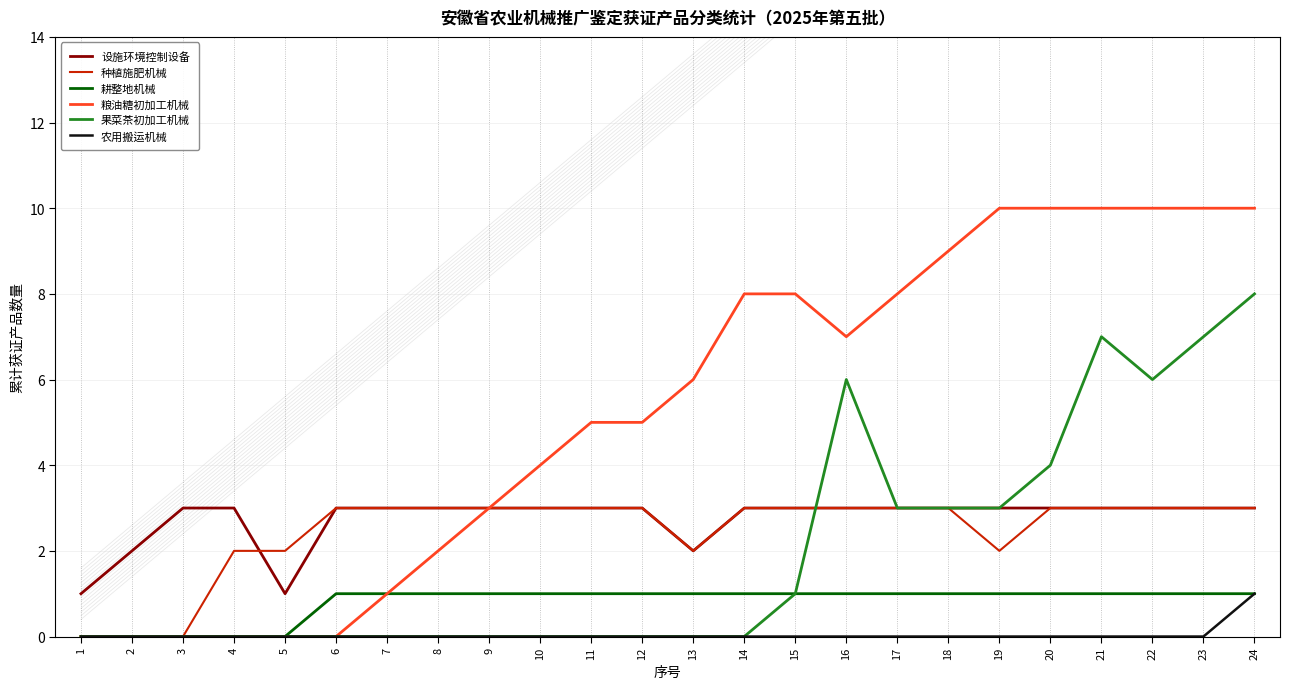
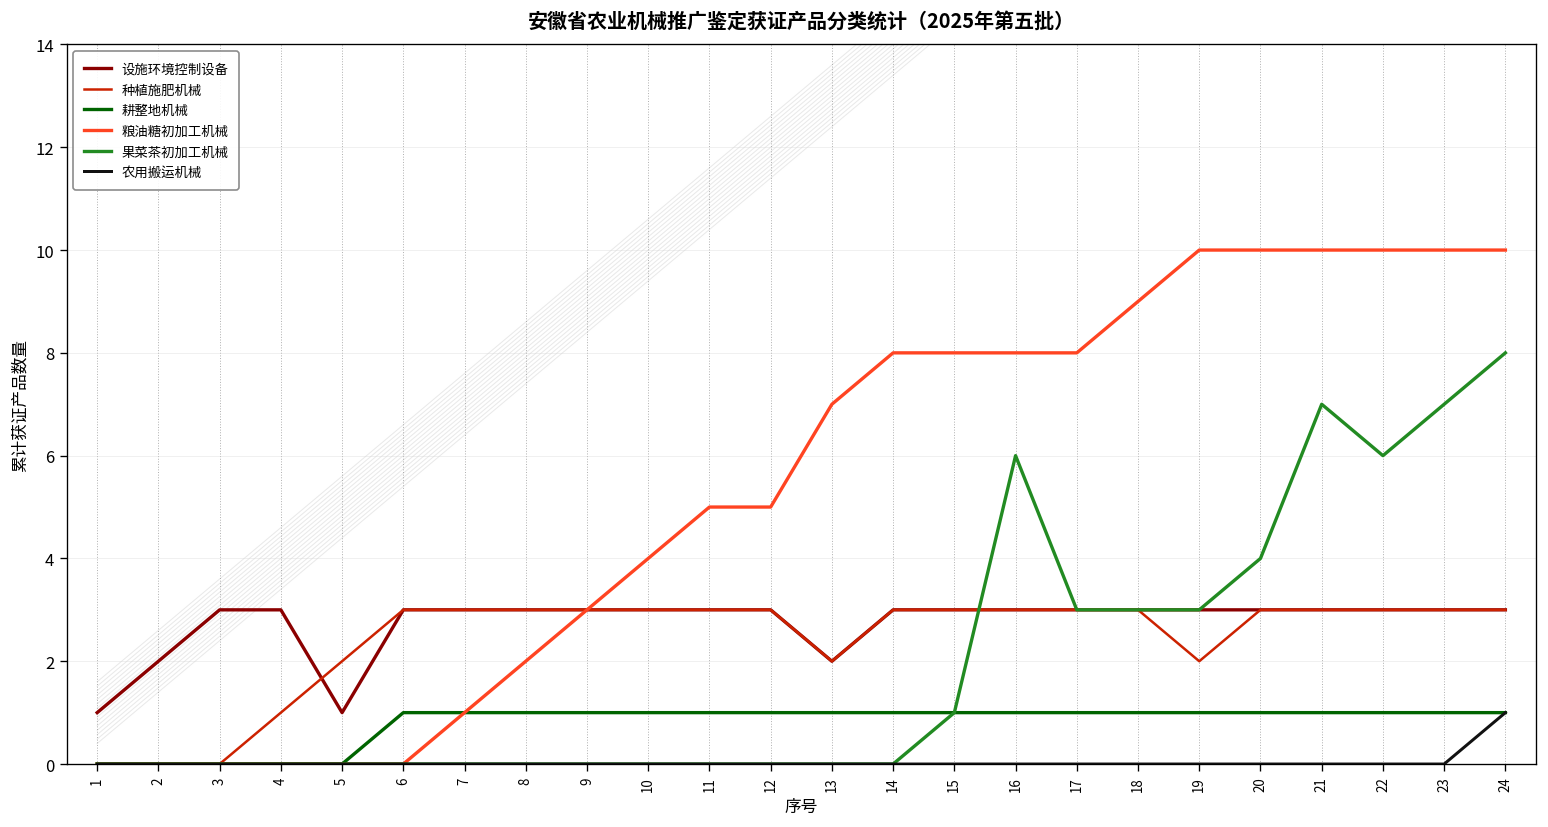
种植施肥机械, 4: 2 -> 1
粮油糖初加工机械, 13: 6 -> 7
粮油糖初加工机械, 16: 7 -> 8
